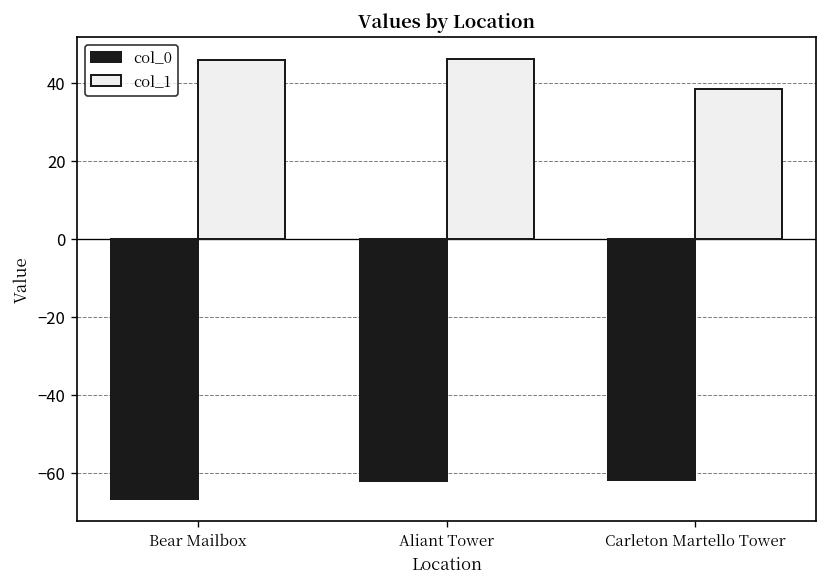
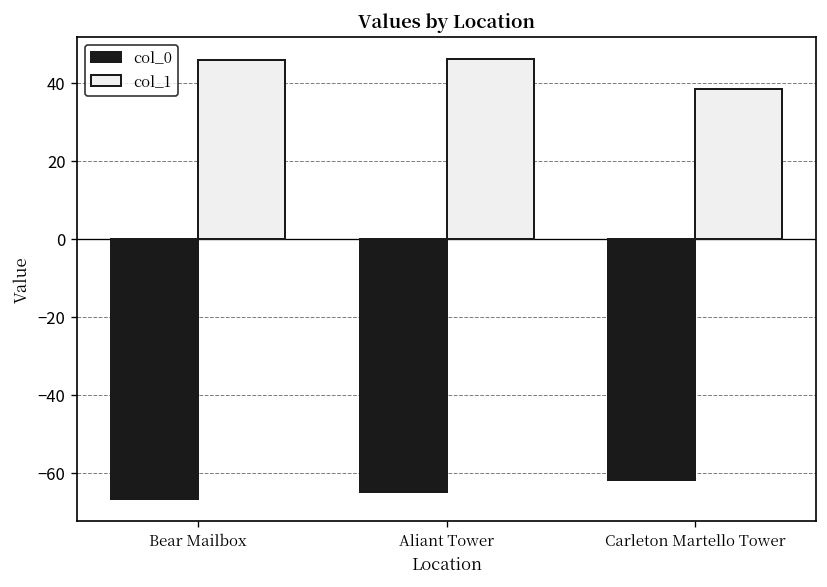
col_0, Aliant Tower: -62 -> -65
